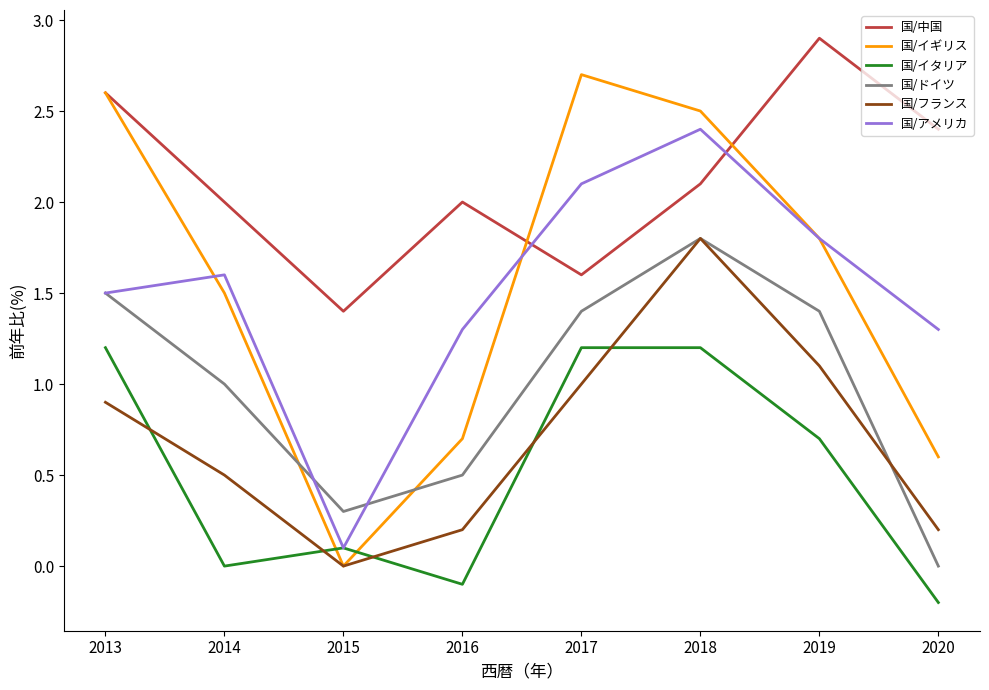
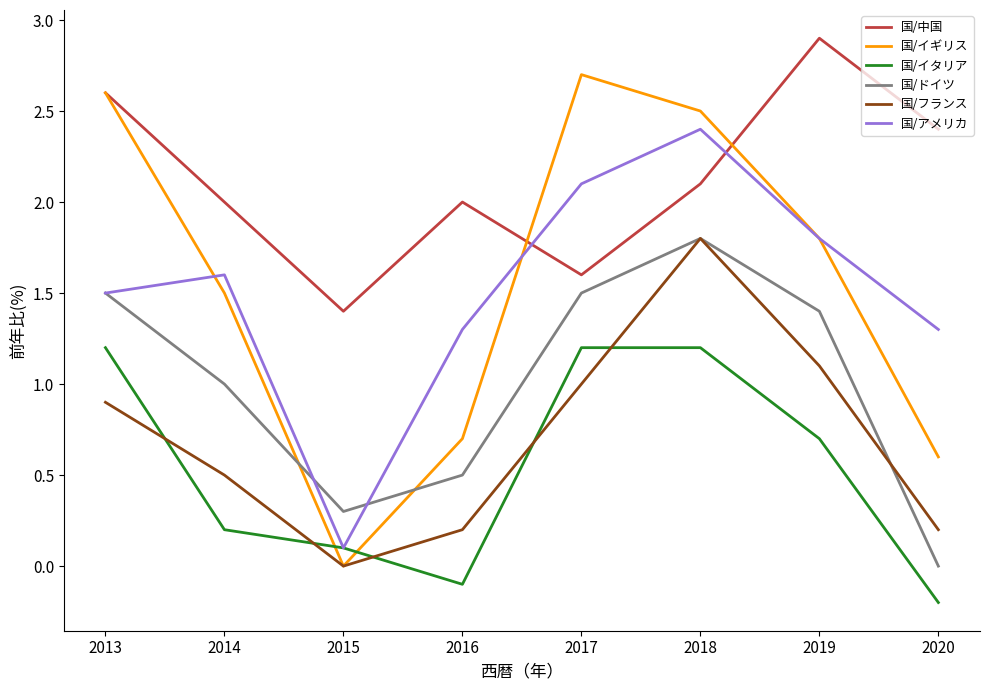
国/イタリア, 2014: 0.0 -> 0.2
国/ドイツ, 2017: 1.4 -> 1.5
